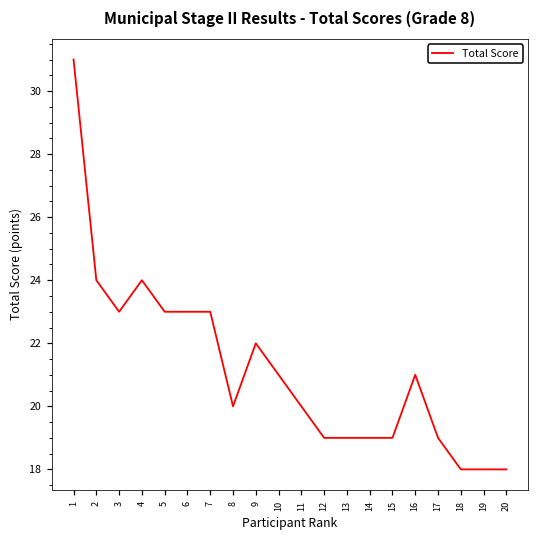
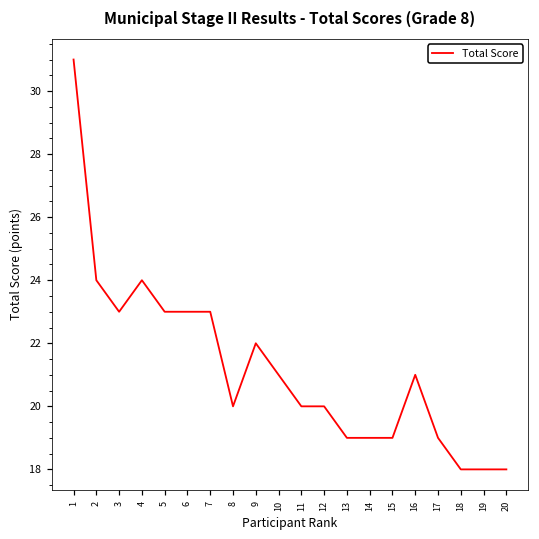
12: 19 -> 20
